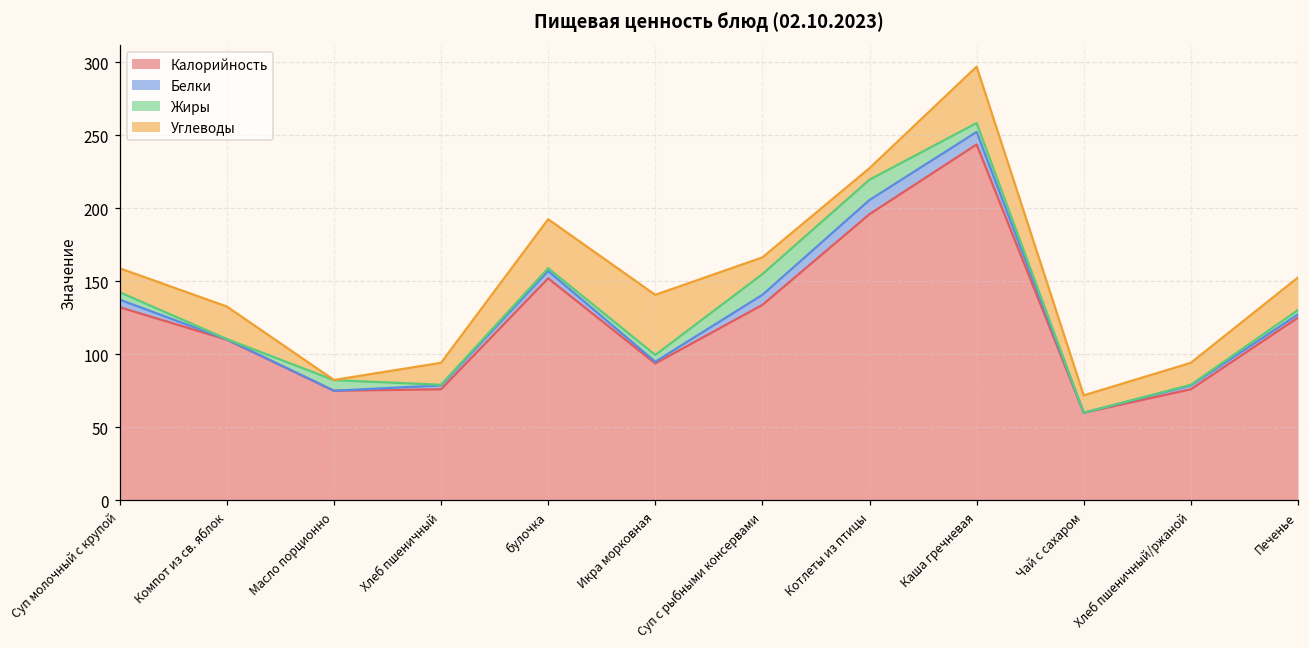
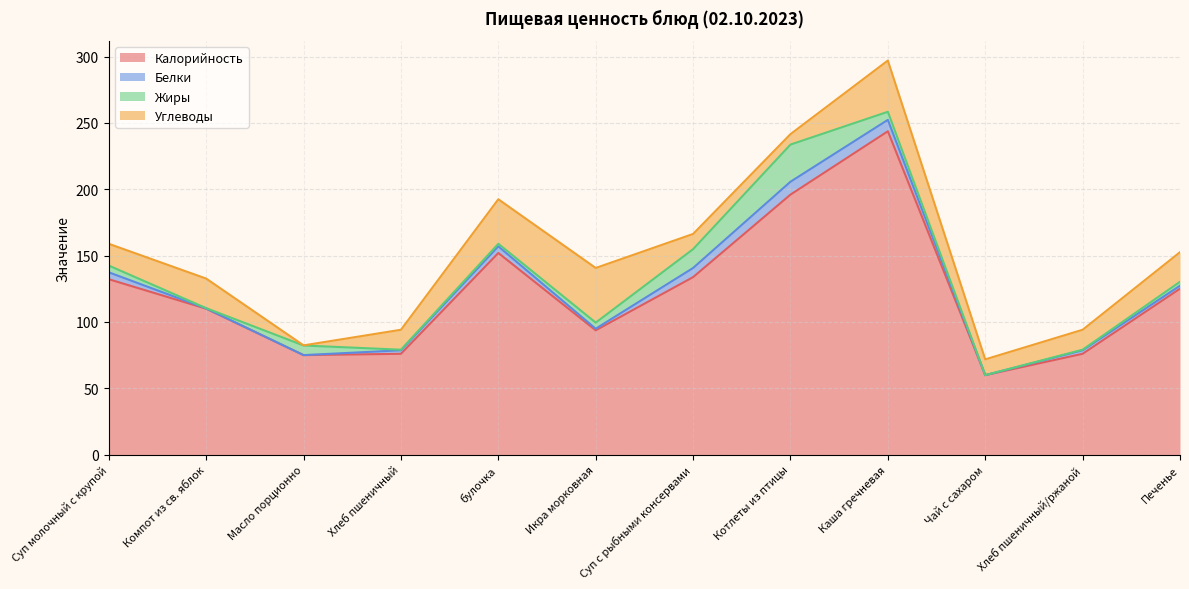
Жиры, Котлеты из птицы: 14 -> 28
